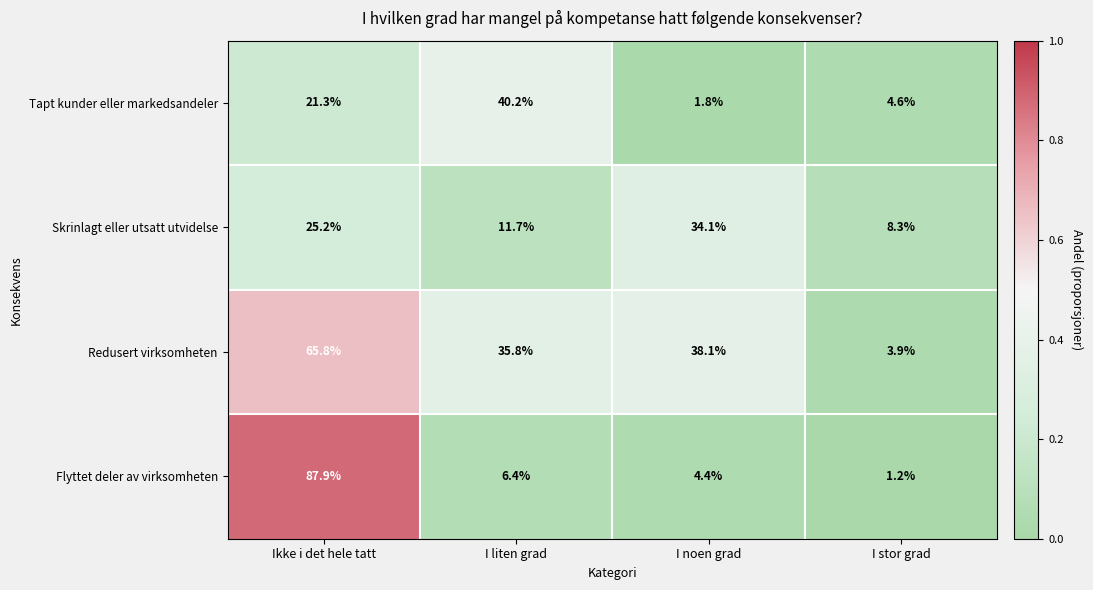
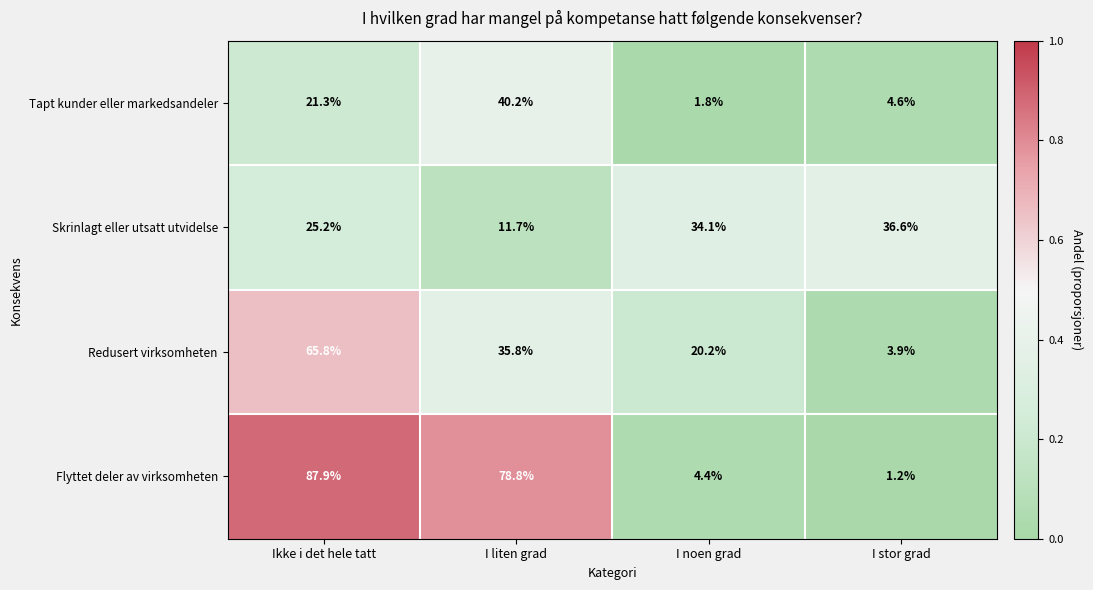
Skrinlagt eller utsatt utvidelse, I stor grad: 8.3% -> 36.6%
Redusert virksomheten, I noen grad: 38.1% -> 20.2%
Flyttet deler av virksomheten, I liten grad: 6.4% -> 78.8%
